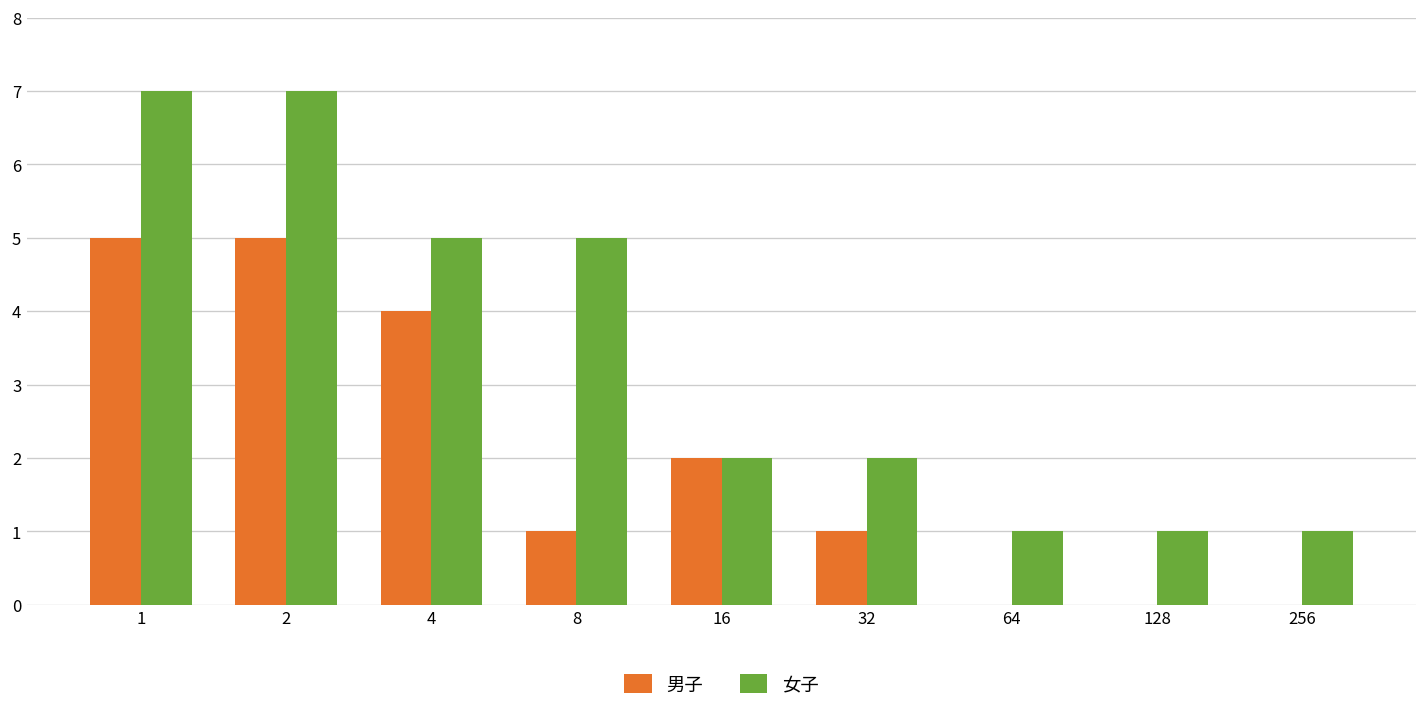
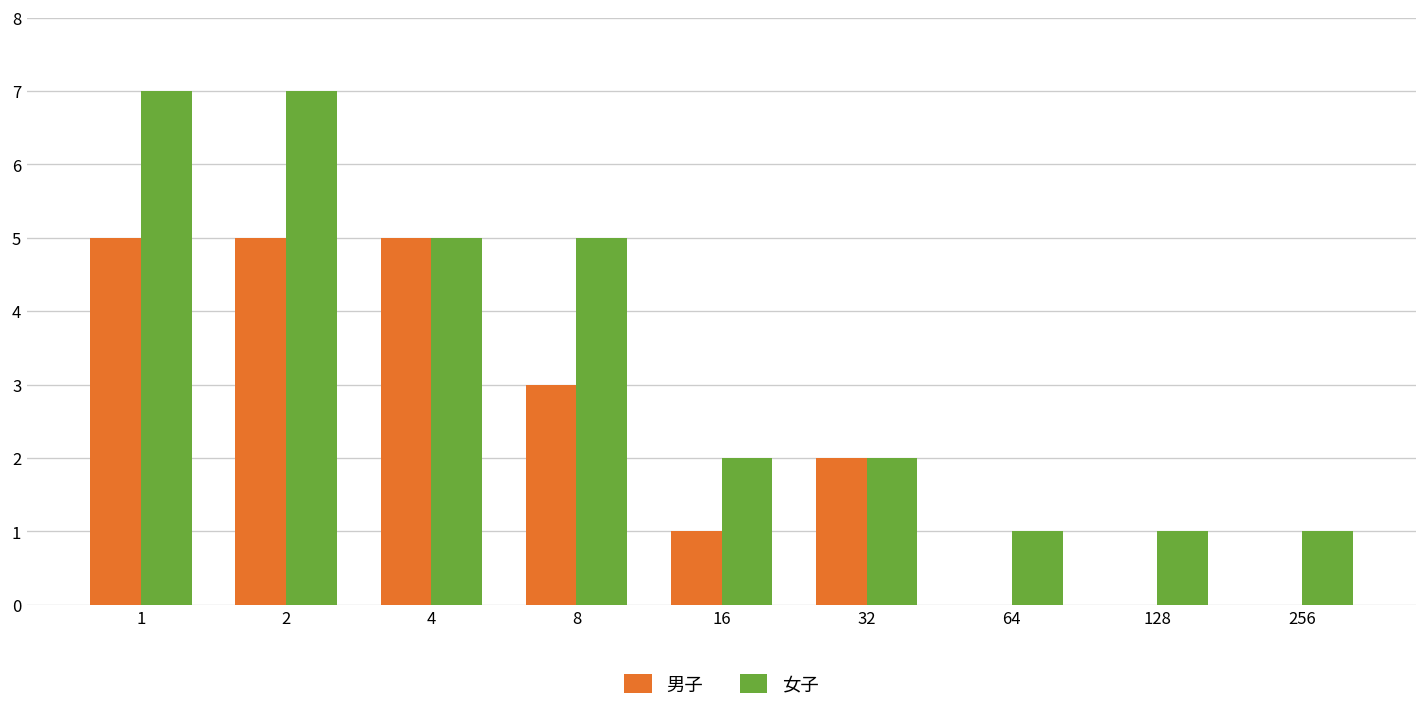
男子, 4: 4 -> 5
男子, 8: 1 -> 3
男子, 16: 2 -> 1
男子, 32: 1 -> 2
